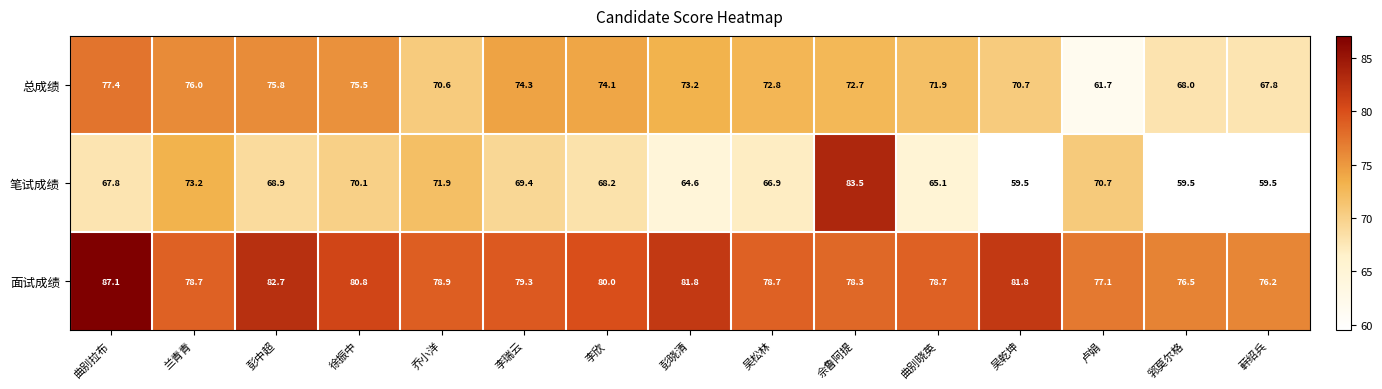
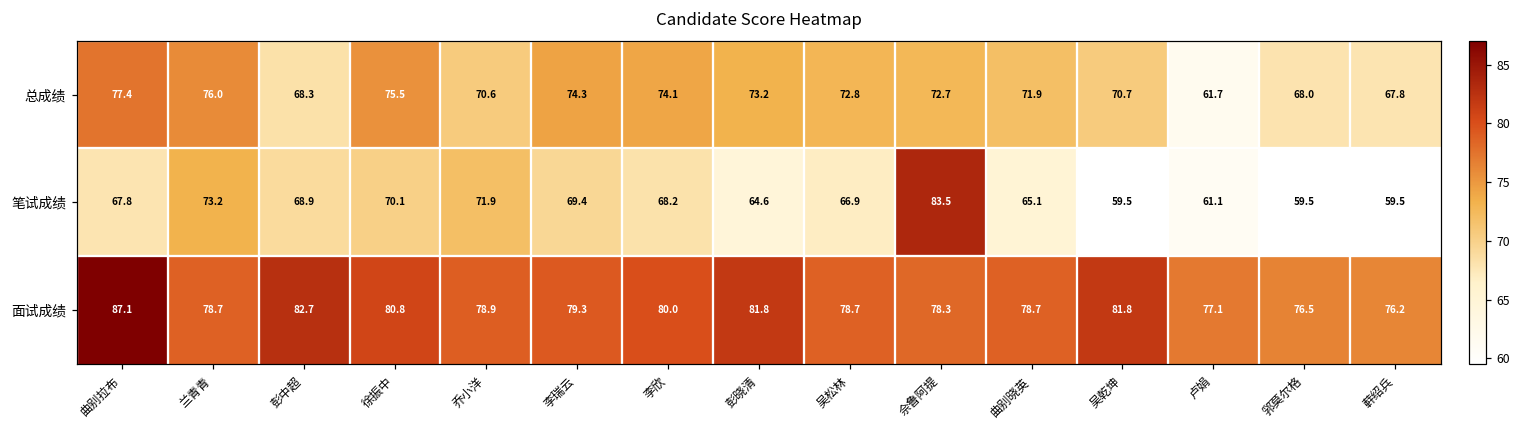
总成绩, 彭中超: 75.8 -> 68.3
笔试成绩, 卢娟: 70.7 -> 61.1
